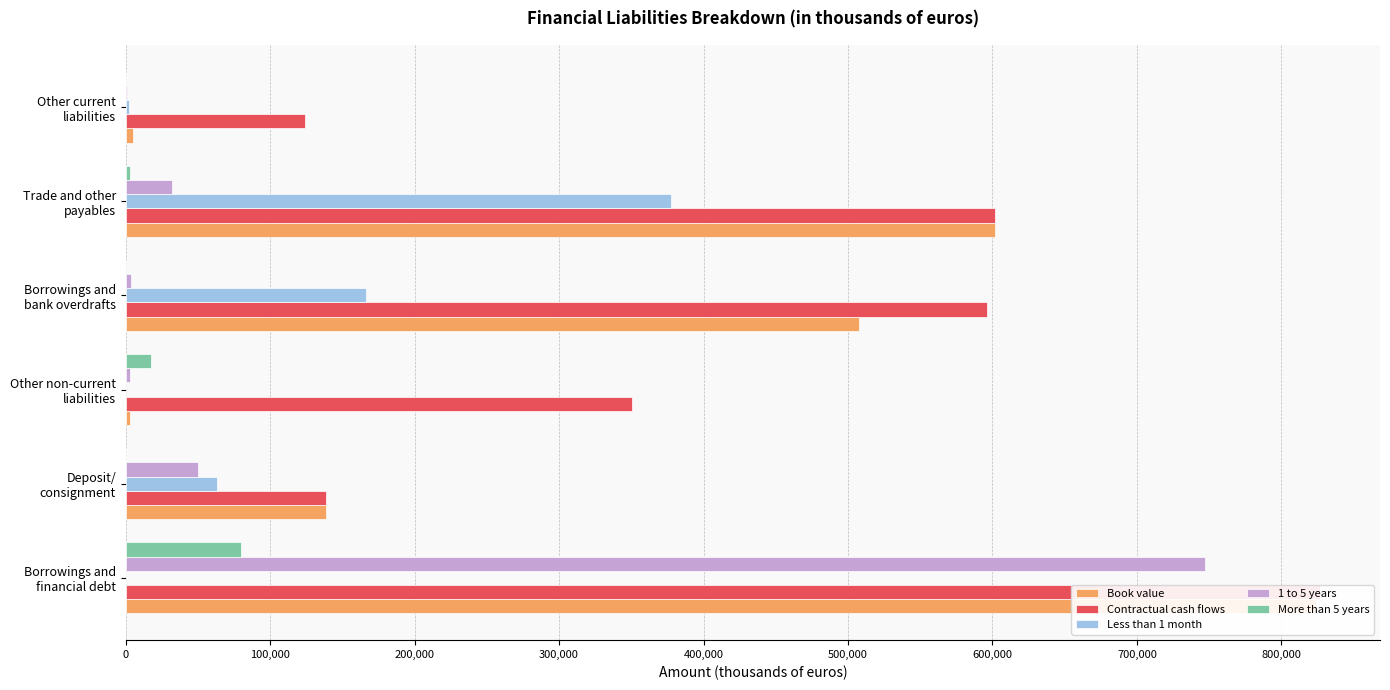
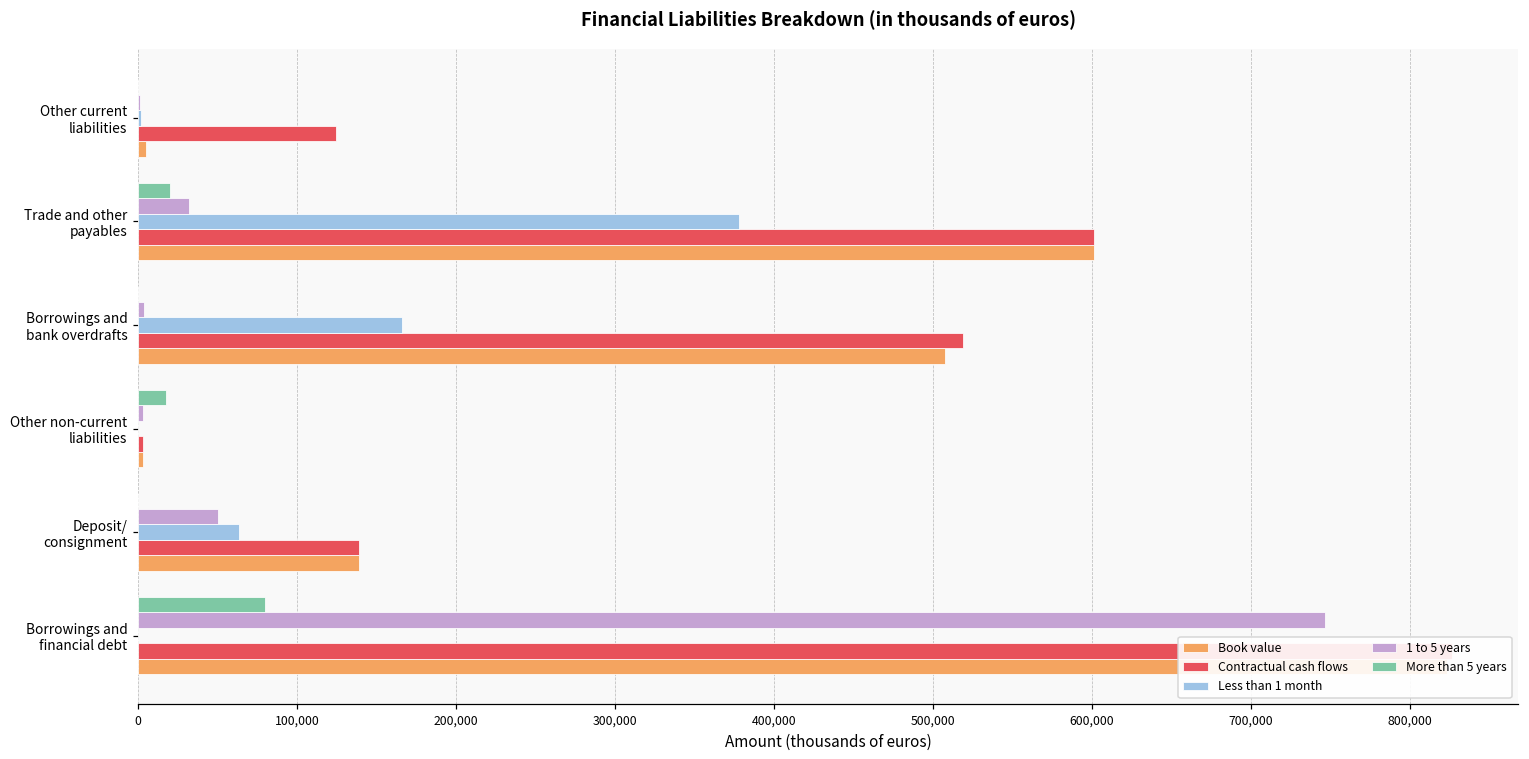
More than 5 years, Trade and other payables: 3,000 -> 20,000
Contractual cash flows, Borrowings and bank overdrafts: 596,000 -> 519,000
Contractual cash flows, Other non-current liabilities: 350,000 -> 3,000
